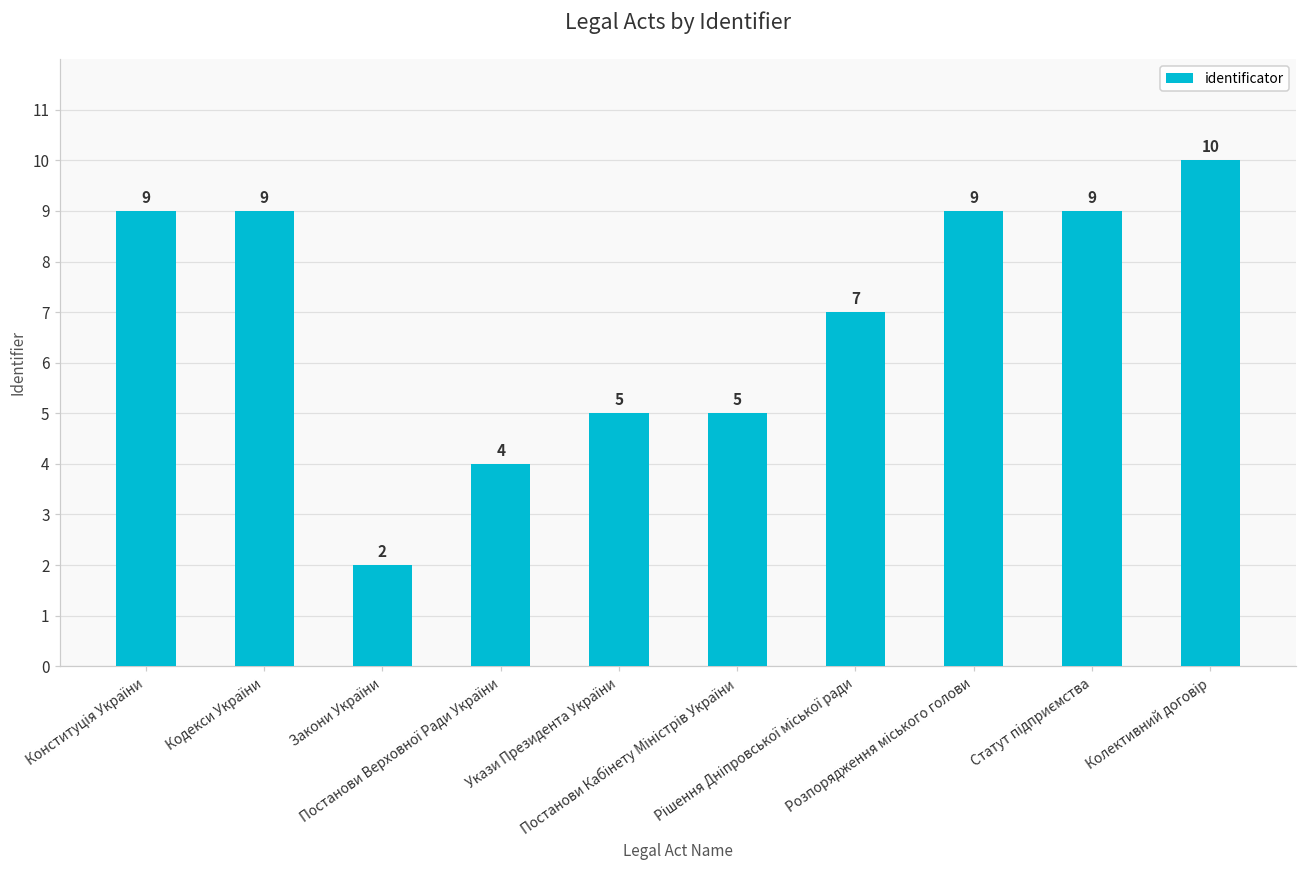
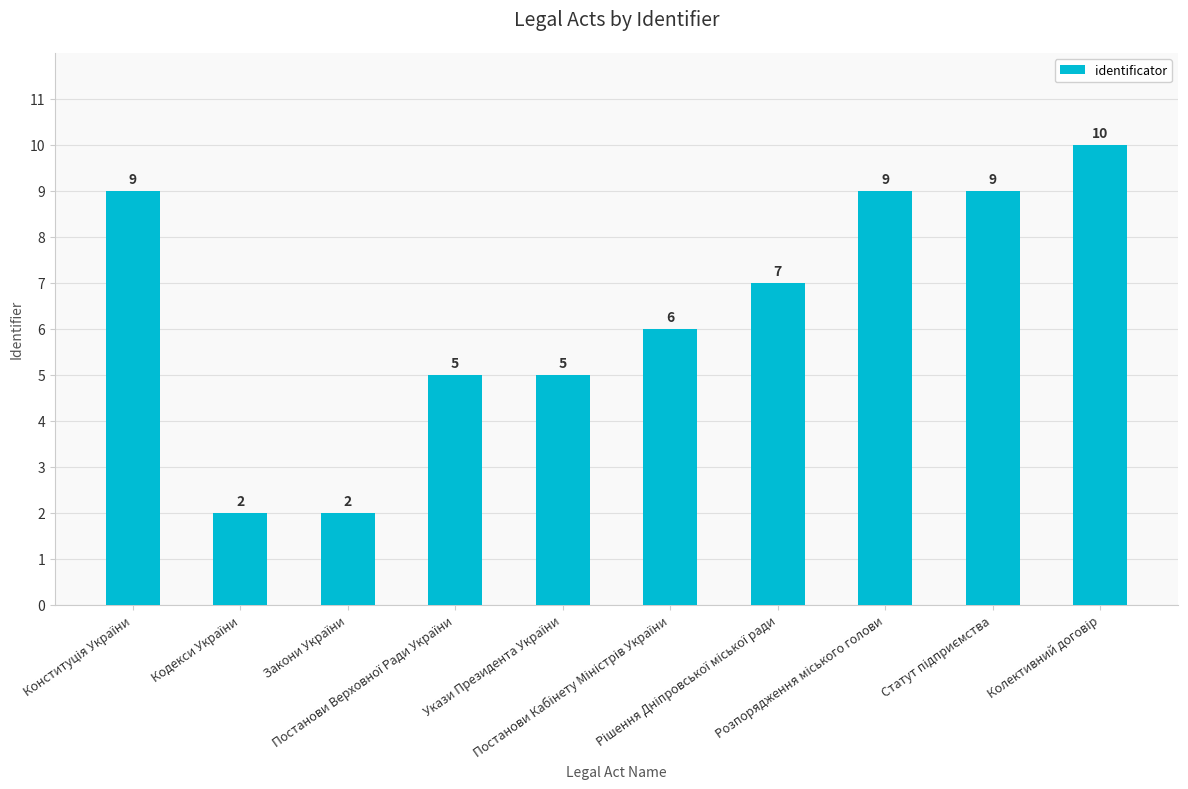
Кодекси України: 9 -> 2
Постанови Верховної Ради України: 4 -> 5
Постанови Кабінету Міністрів України: 5 -> 6
